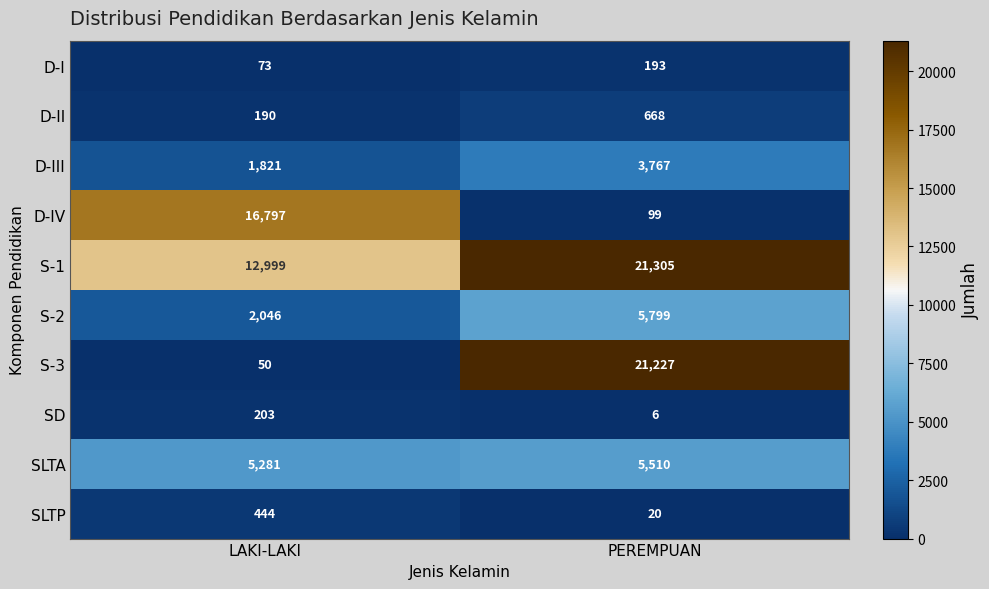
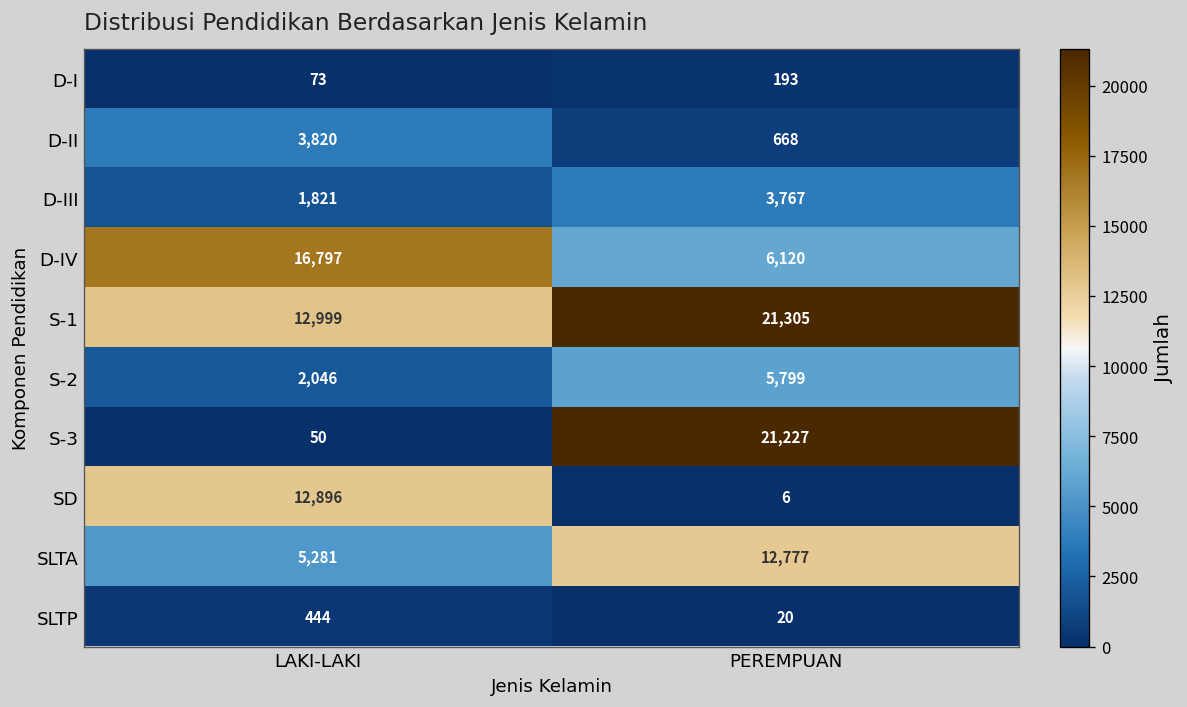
D-II, LAKI-LAKI: 190 -> 3,820
D-IV, PEREMPUAN: 99 -> 6,120
SD, LAKI-LAKI: 203 -> 12,896
SLTA, PEREMPUAN: 5,510 -> 12,777
